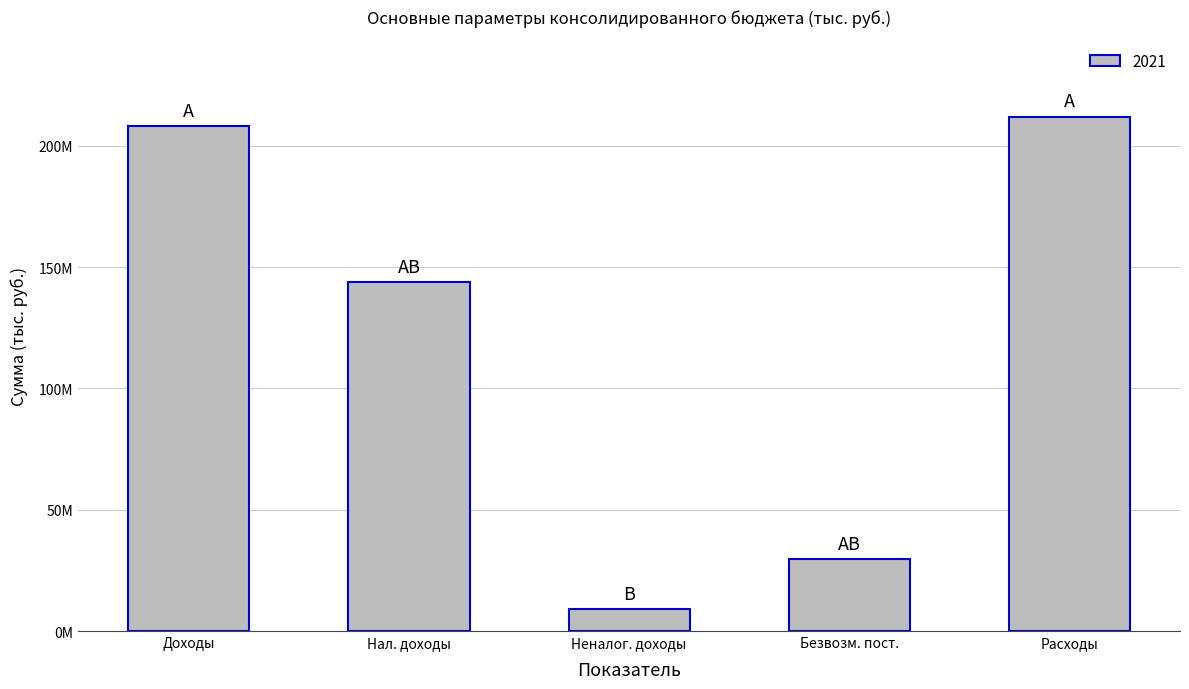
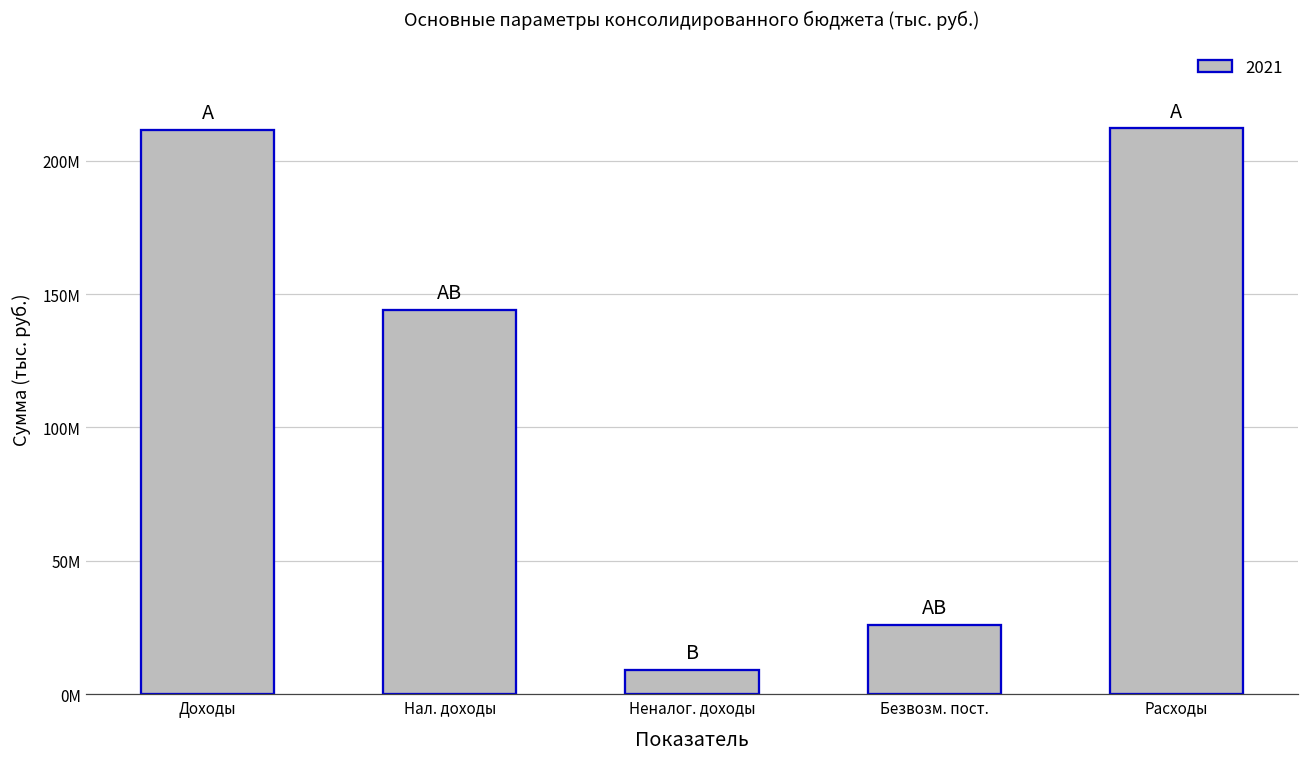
Доходы: 208000000 -> 211000000
Безвозм. пост.: 30000000 -> 26000000
